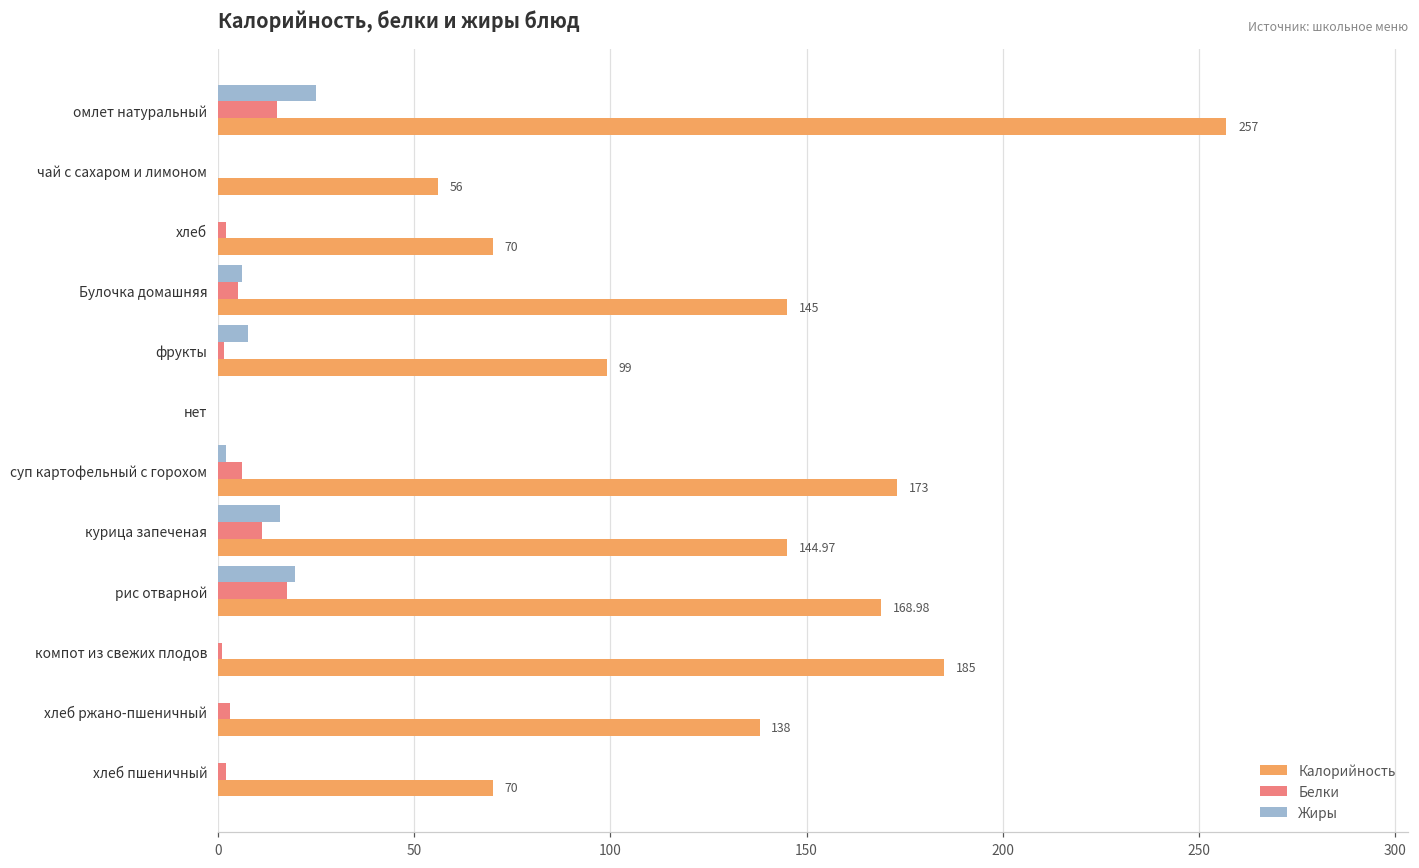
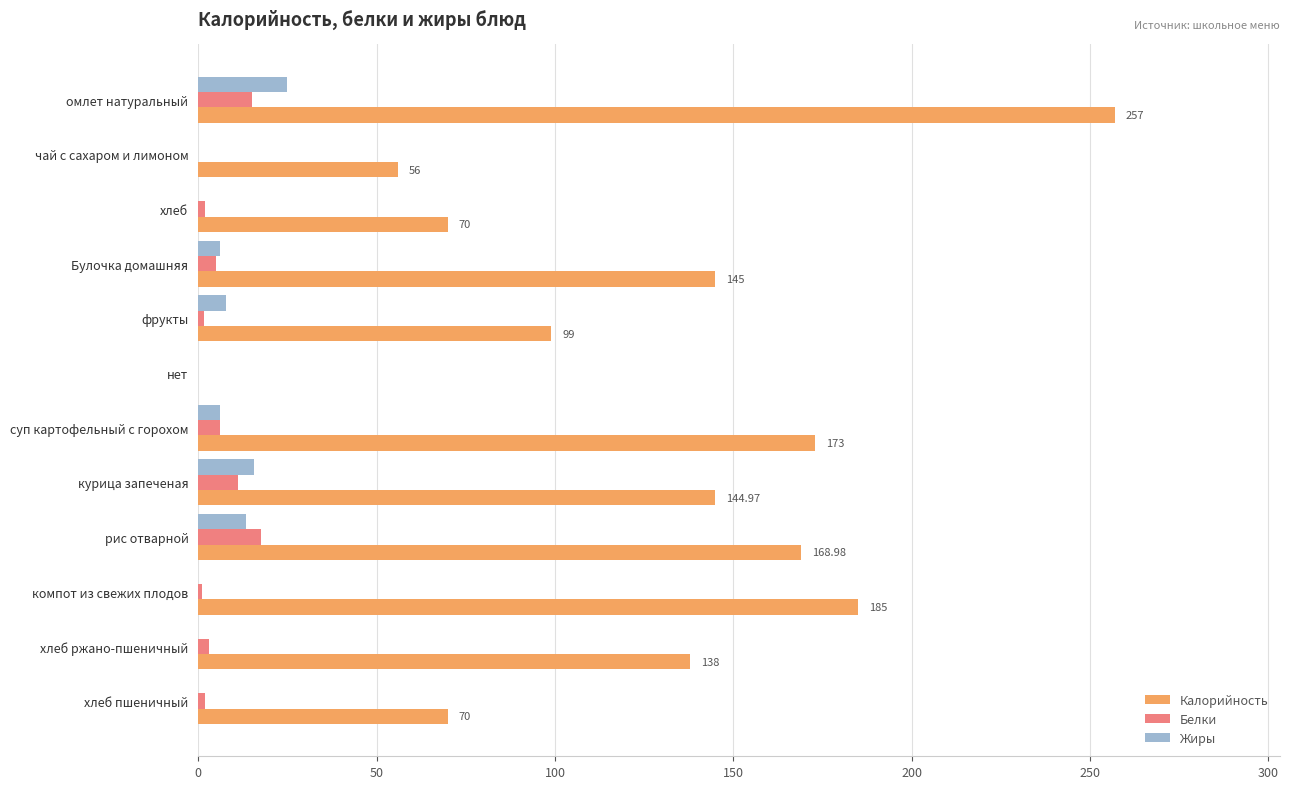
Жиры, суп картофельный с горохом: 2 -> 6
Жиры, рис отварной: 20 -> 13
